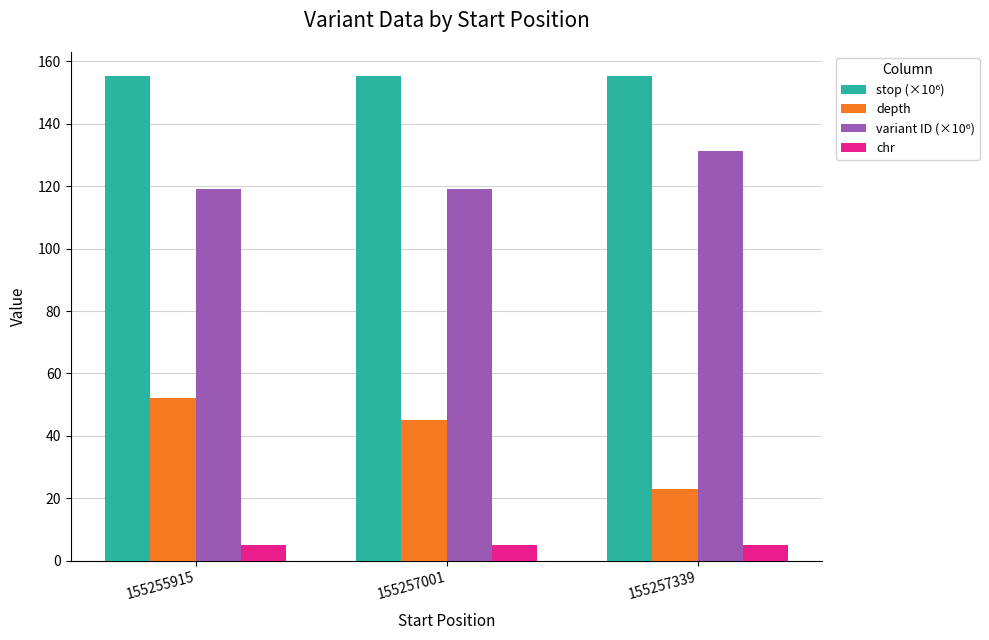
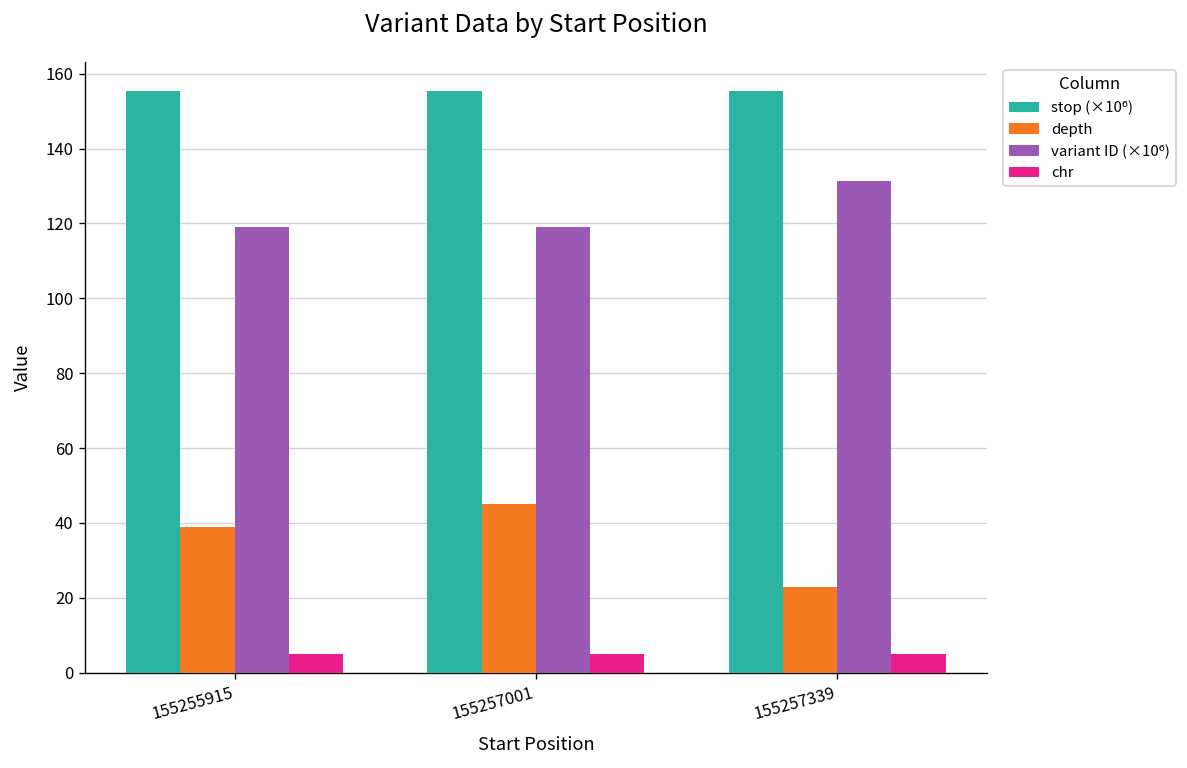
depth, 155255915: 52 -> 39
